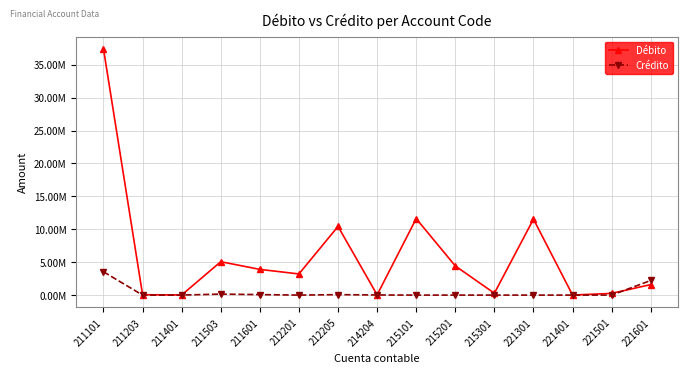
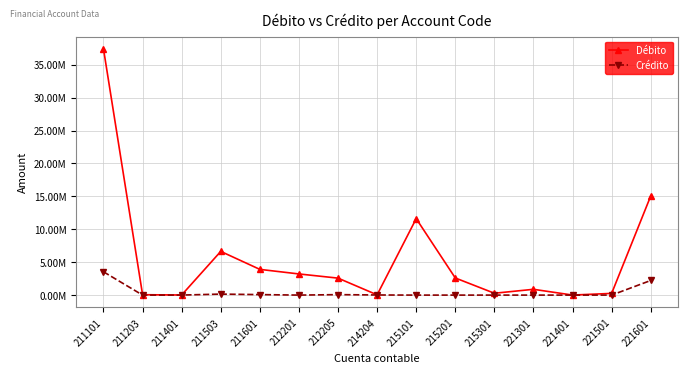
Débito, 211503: 5000000 -> 7000000
Débito, 212205: 10000000 -> 3000000
Débito, 215201: 4000000 -> 3000000
Débito, 221301: 12000000 -> 1000000
Débito, 221601: 2000000 -> 15000000
